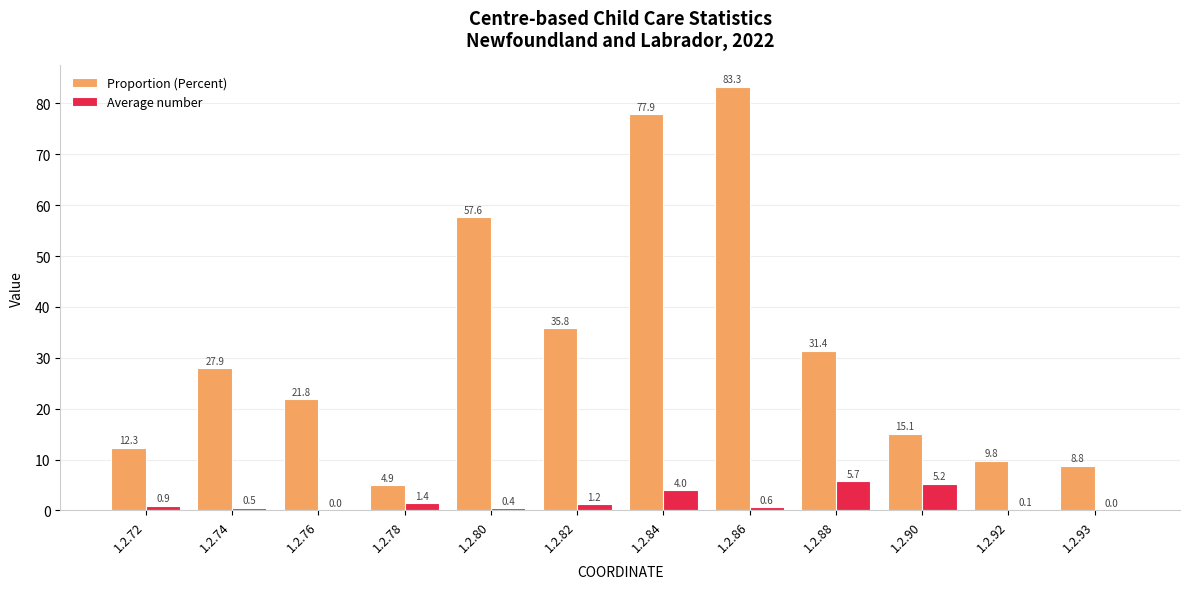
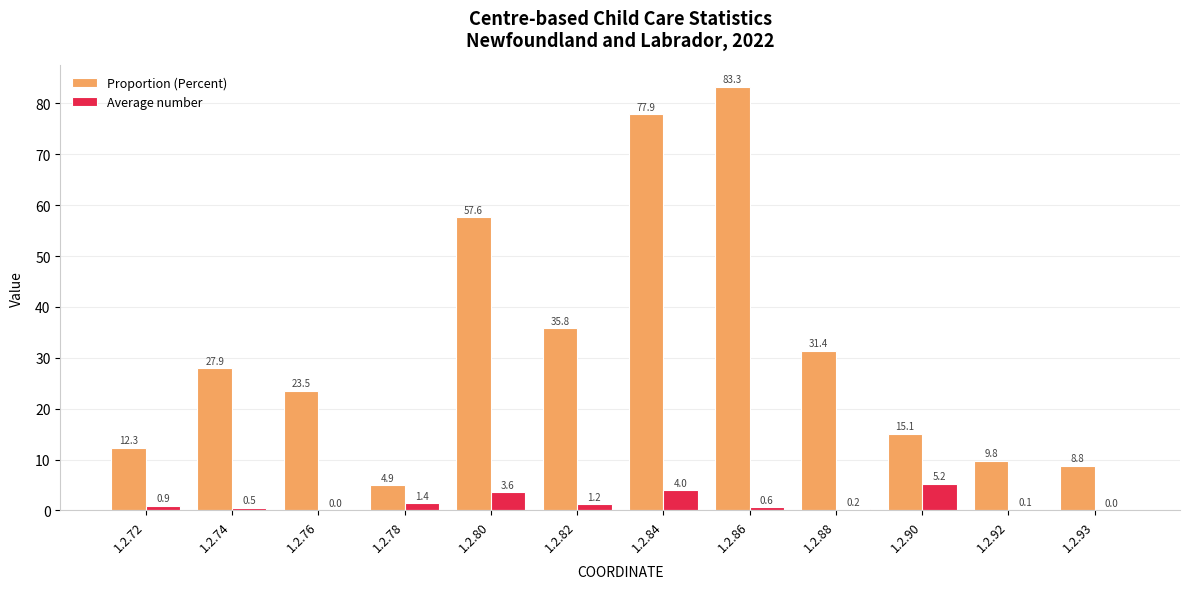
Proportion (Percent), 1.2.76: 21.8 -> 23.5
Average number, 1.2.80: 0.4 -> 3.6
Average number, 1.2.88: 5.7 -> 0.2
